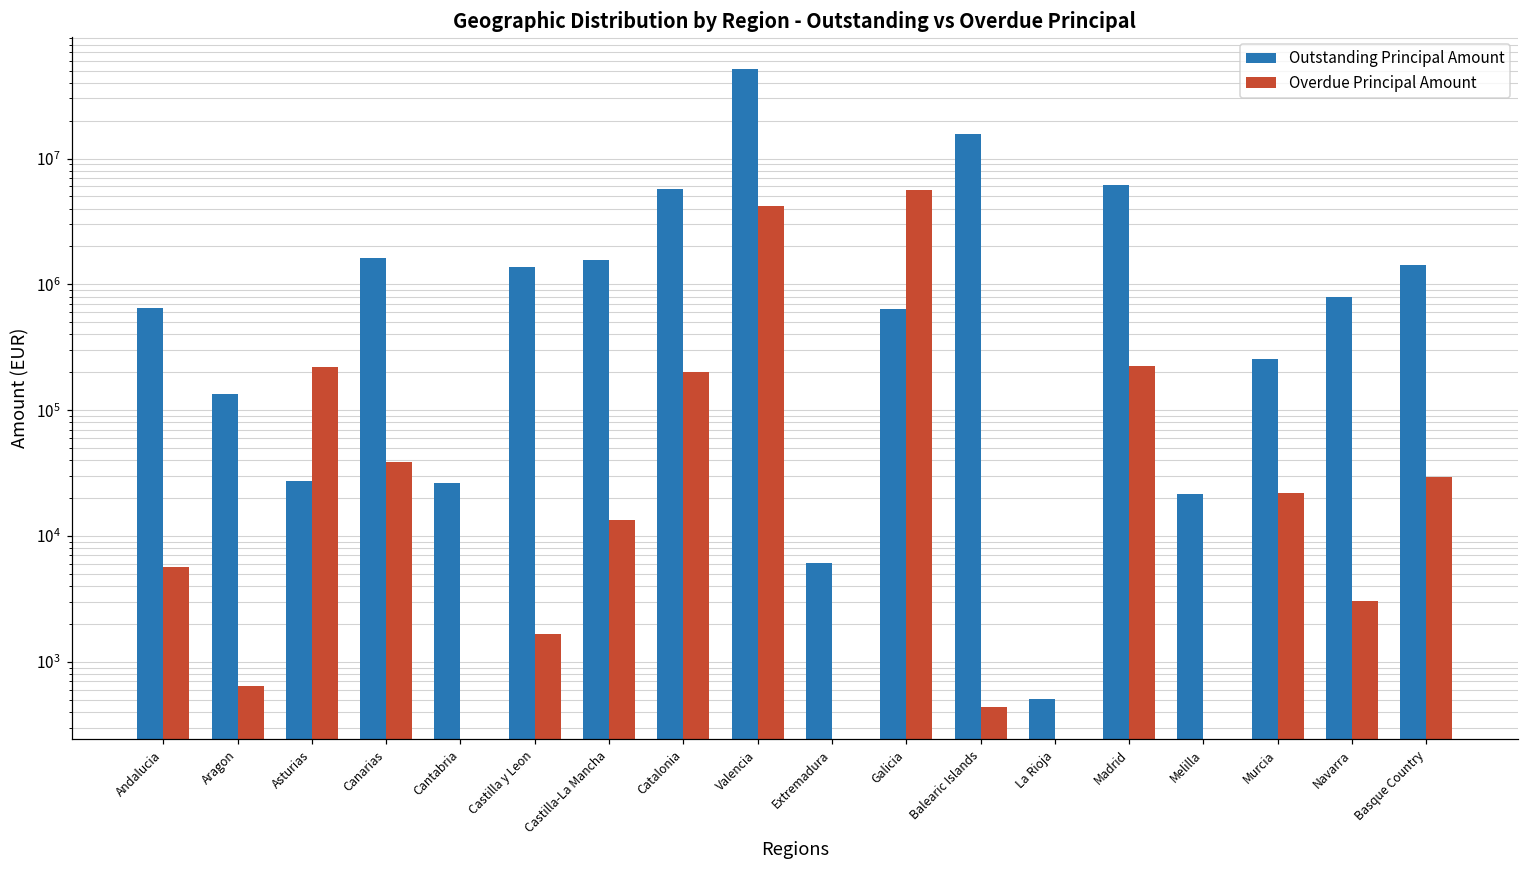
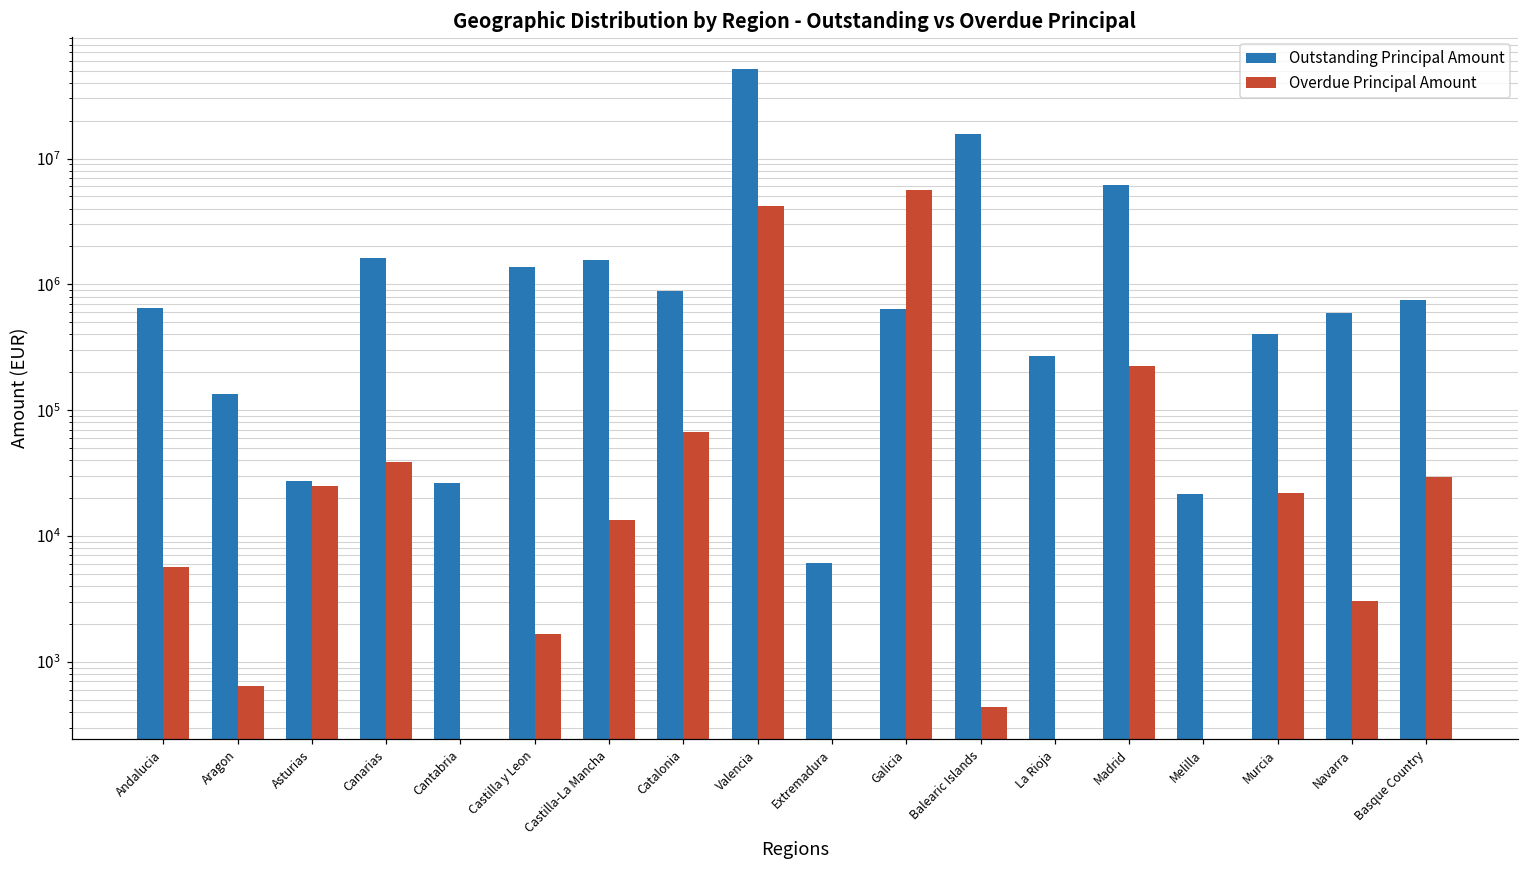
Overdue Principal Amount, Asturias: 220000 -> 25000
Outstanding Principal Amount, Catalonia: 6000000 -> 900000
Overdue Principal Amount, Catalonia: 200000 -> 70000
Outstanding Principal Amount, La Rioja: 500 -> 270000
Outstanding Principal Amount, Murcia: 260000 -> 400000
Outstanding Principal Amount, Navarra: 800000 -> 600000
Outstanding Principal Amount, Basque Country: 1400000 -> 800000
